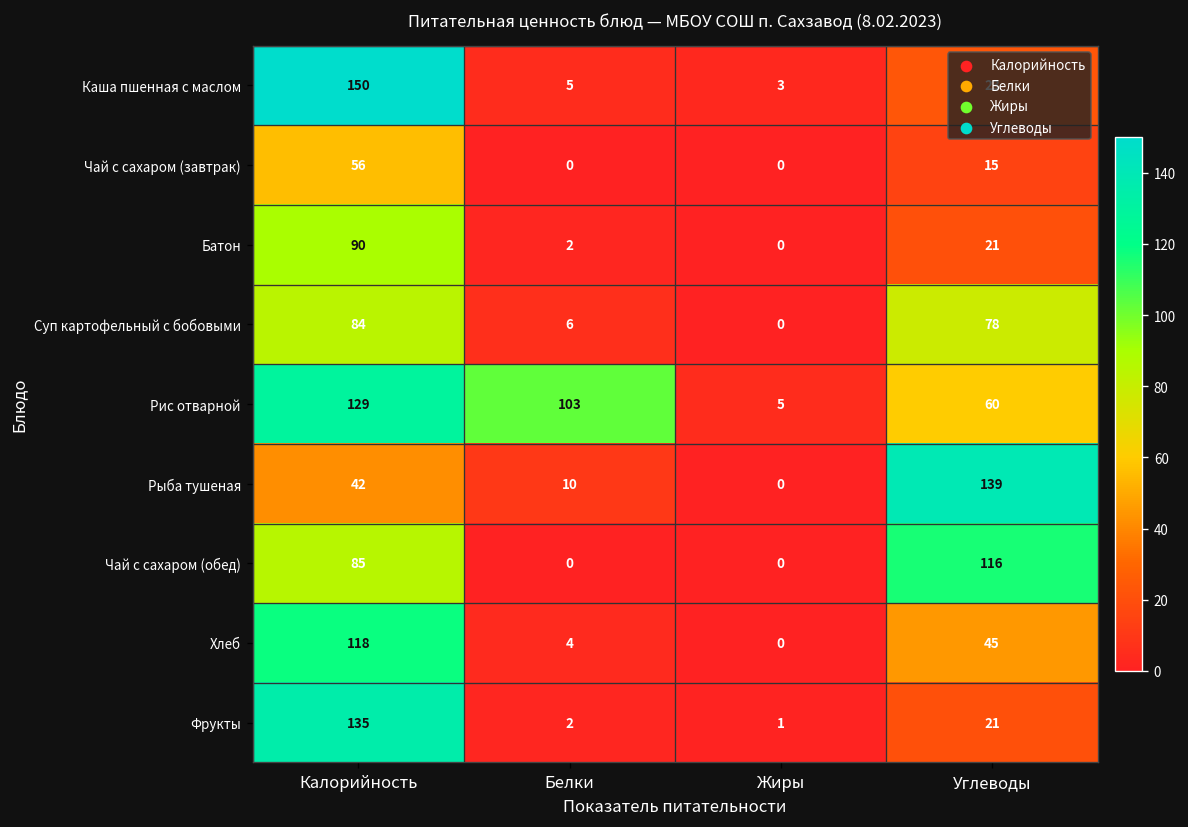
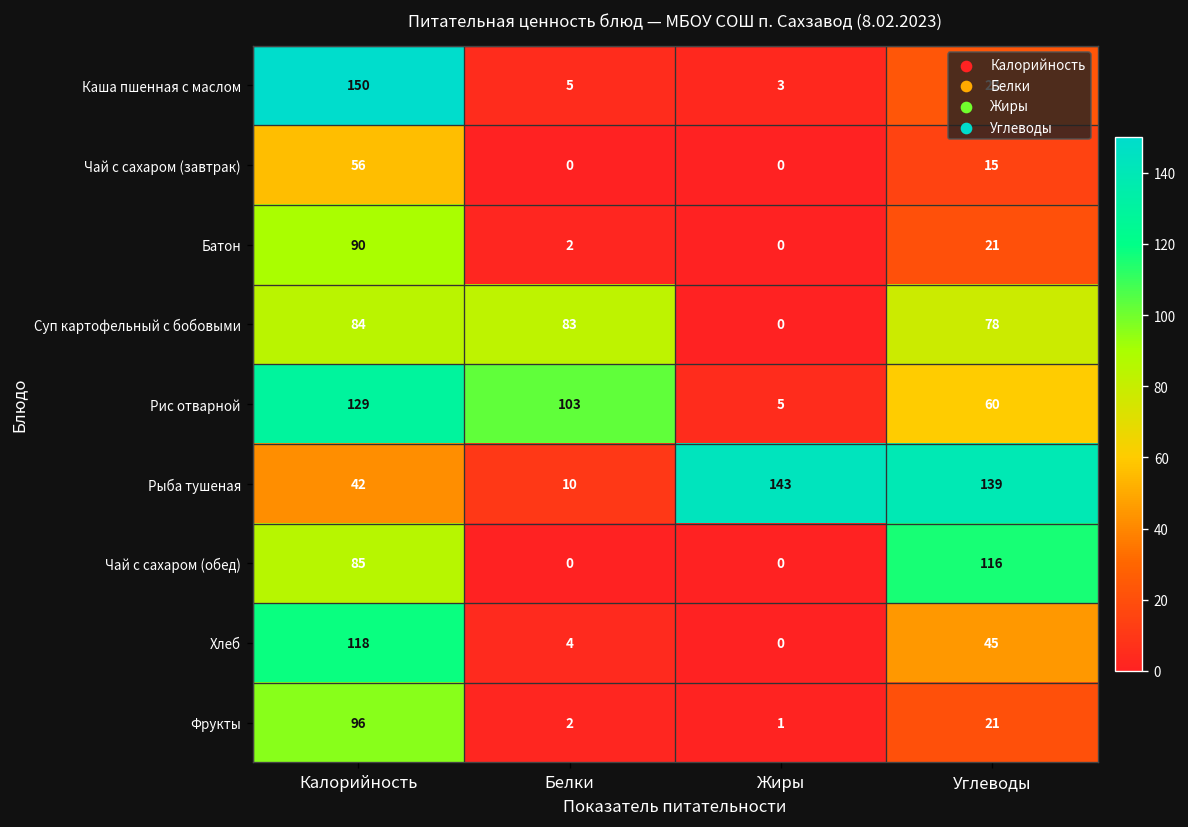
Суп картофельный с бобовыми, Белки: 6 -> 83
Рыба тушеная, Жиры: 0 -> 143
Фрукты, Калорийность: 135 -> 96
